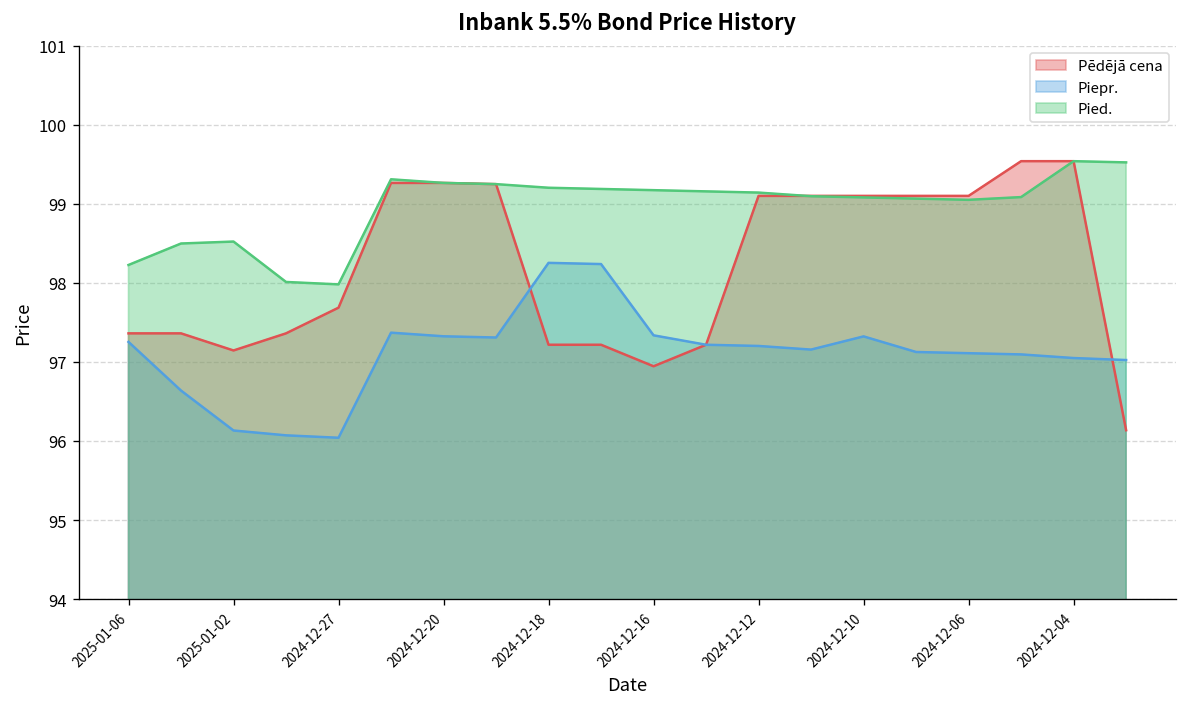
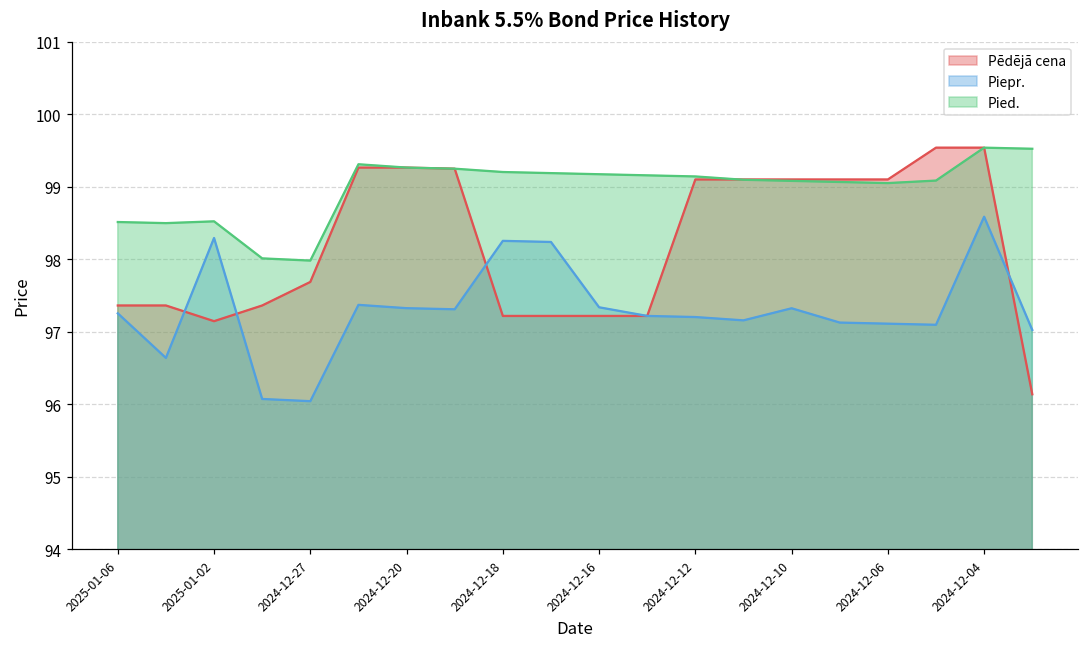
Pied., 2025-01-06: 98.2 -> 98.5
Piepr., 2025-01-02: 96.1 -> 98.3
Pēdējā cena, 2024-12-16: 96.9 -> 97.2
Piepr., 2024-12-04: 97.0 -> 98.6
